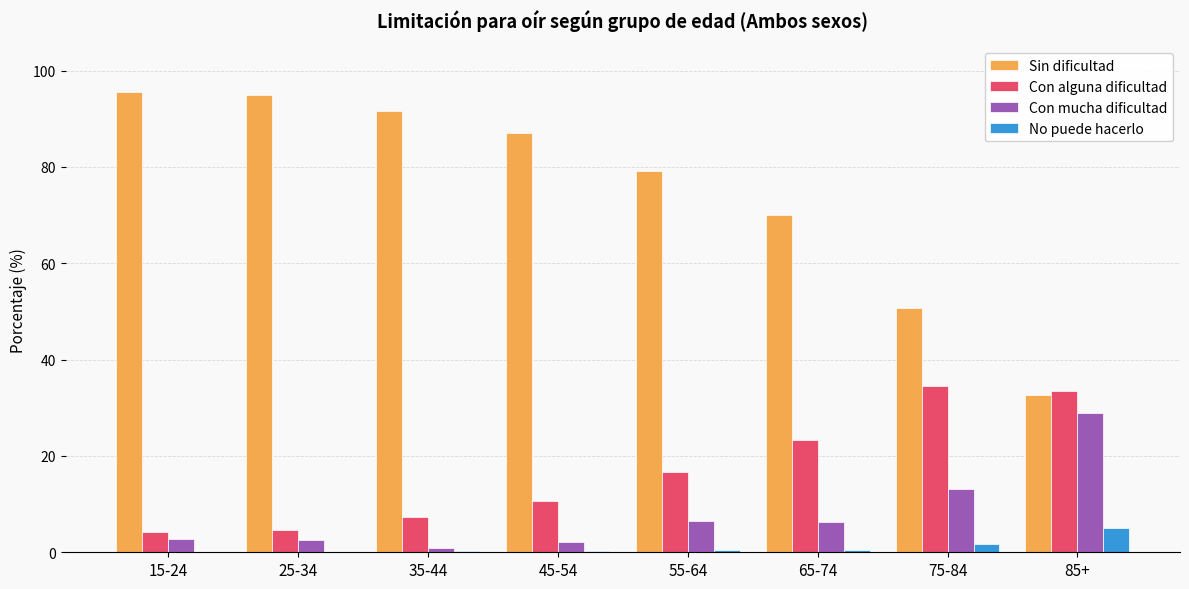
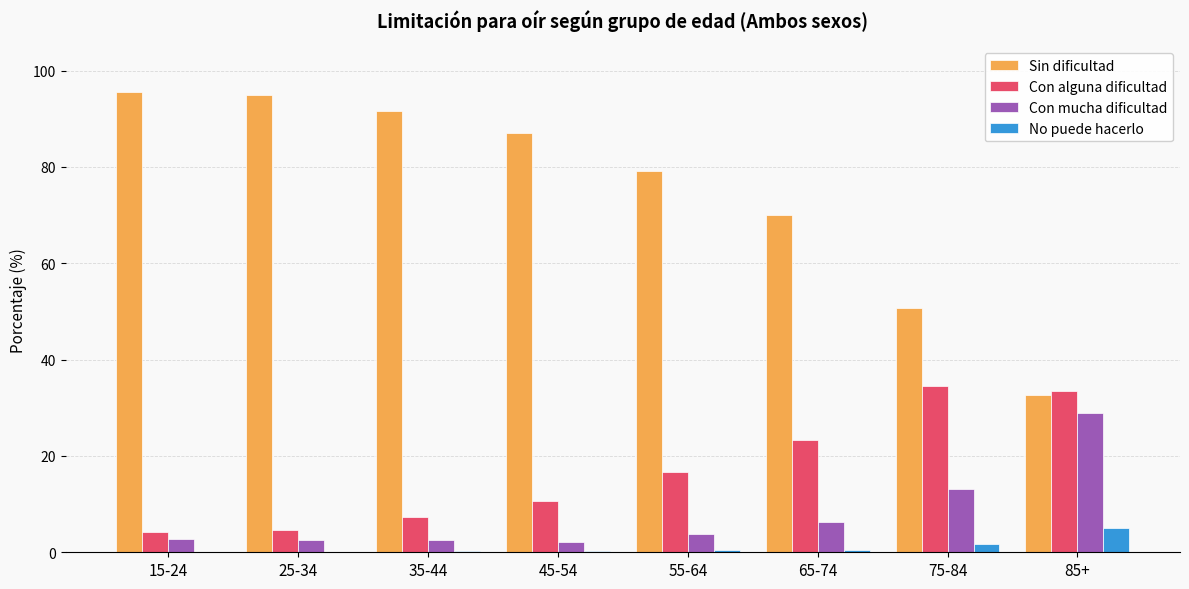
Con mucha dificultad, 35-44: 1 -> 3
Con mucha dificultad, 55-64: 6 -> 4
